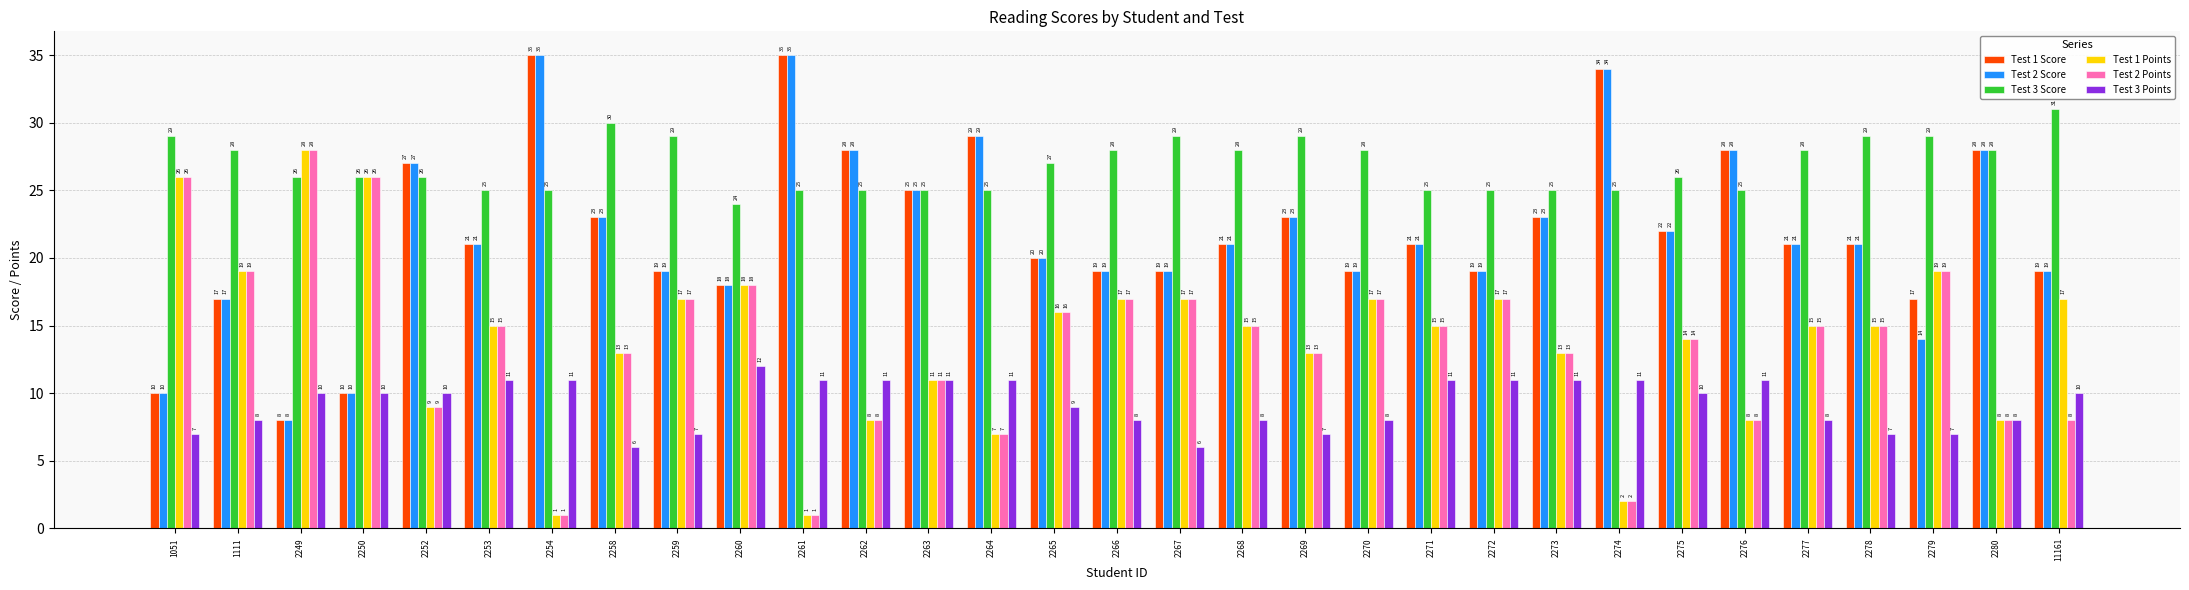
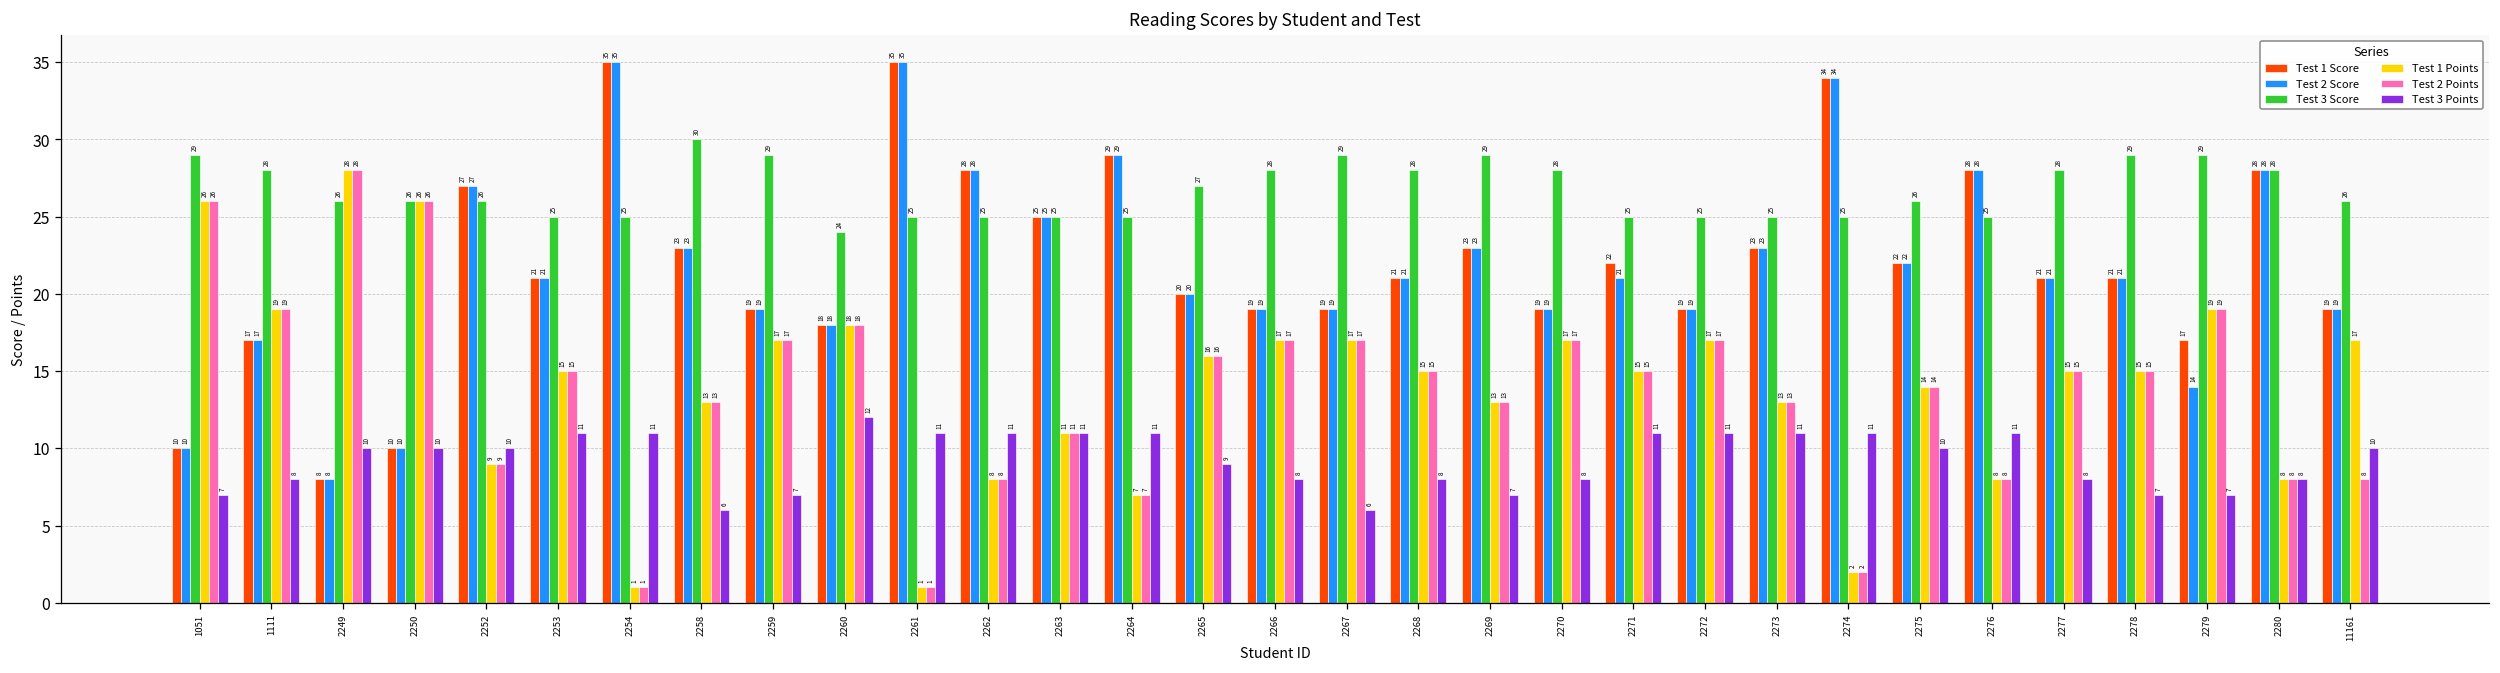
Test 1 Score, 2271: 21 -> 22
Test 3 Score, 11161: 31 -> 26
